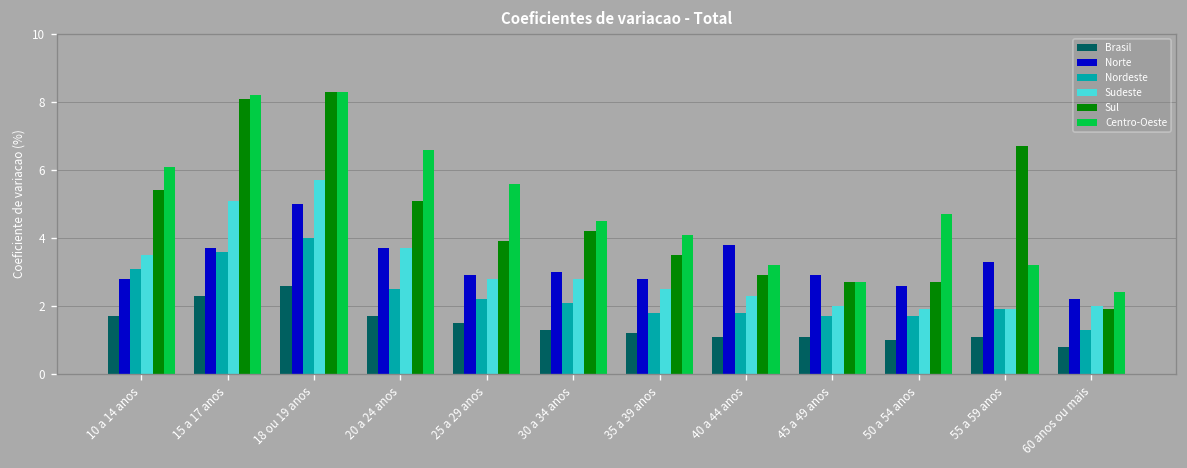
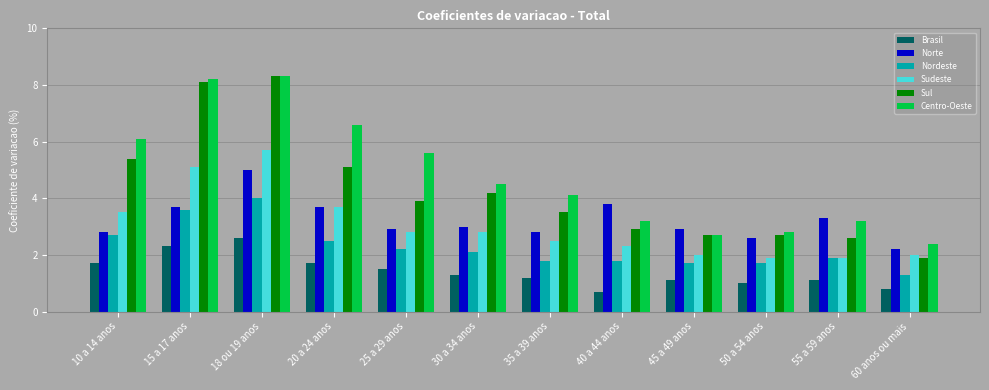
Nordeste, 10 a 14 anos: 3.1 -> 2.7
Brasil, 40 a 44 anos: 1.1 -> 0.7
Centro-Oeste, 50 a 54 anos: 4.7 -> 2.8
Sul, 55 a 59 anos: 6.7 -> 2.6
